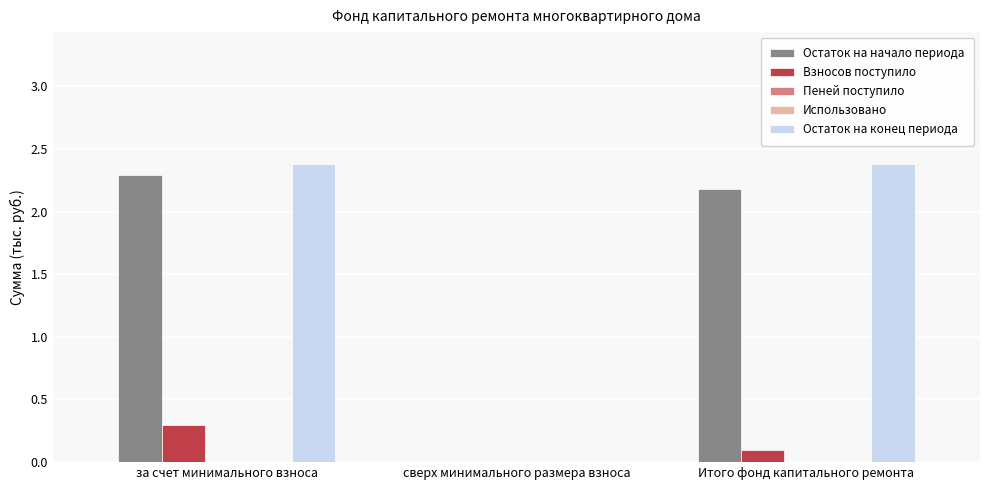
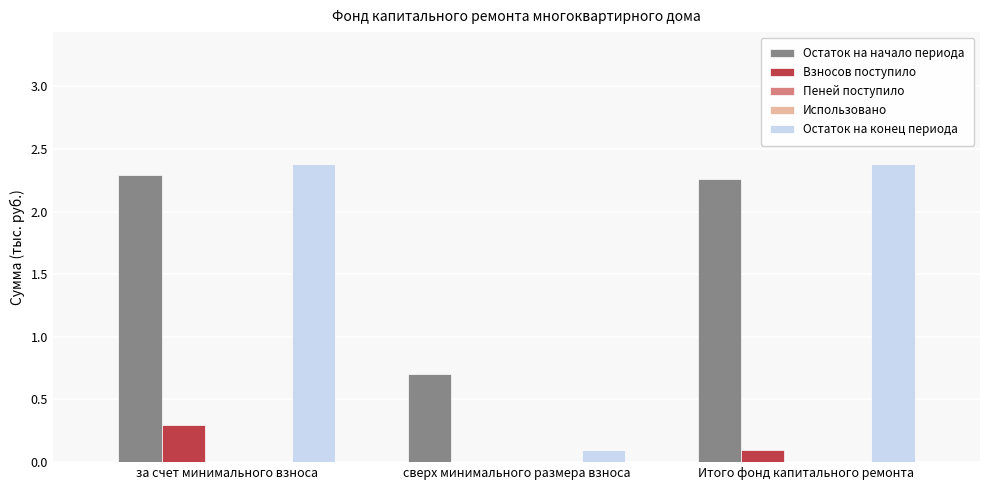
Остаток на начало периода, сверх минимального размера взноса: 0.0 -> 0.7
Остаток на конец периода, сверх минимального размера взноса: 0.0 -> 0.1
Остаток на начало периода, Итого фонд капитального ремонта: 2.18 -> 2.26
